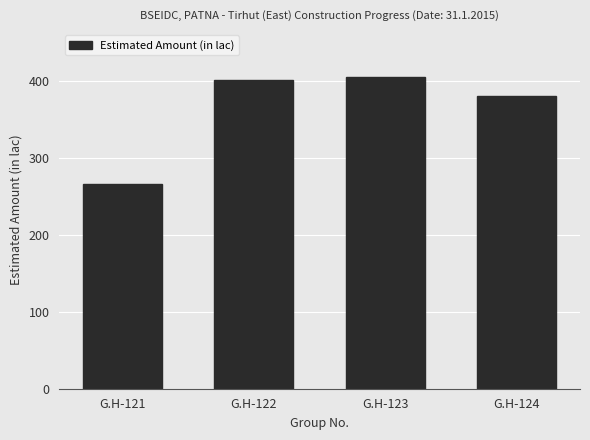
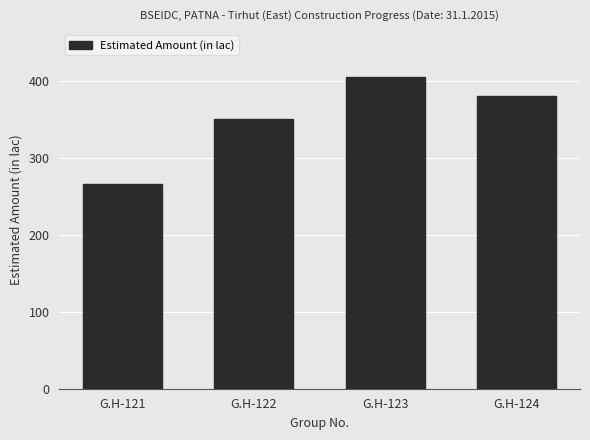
G.H-122: 400 -> 350
